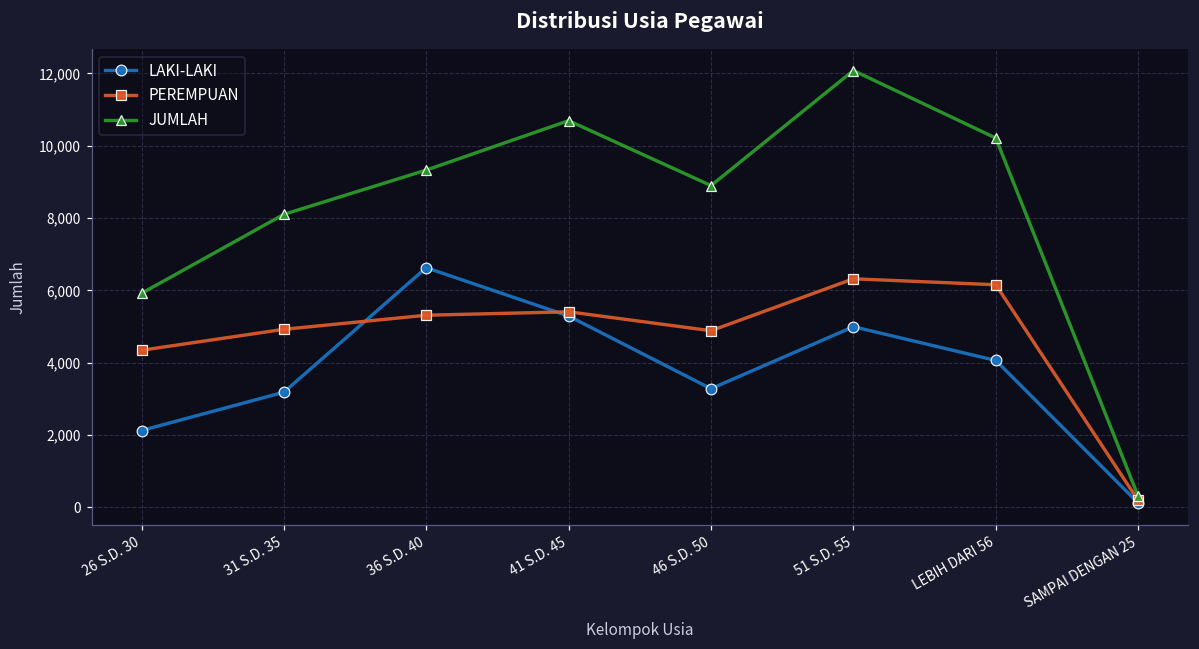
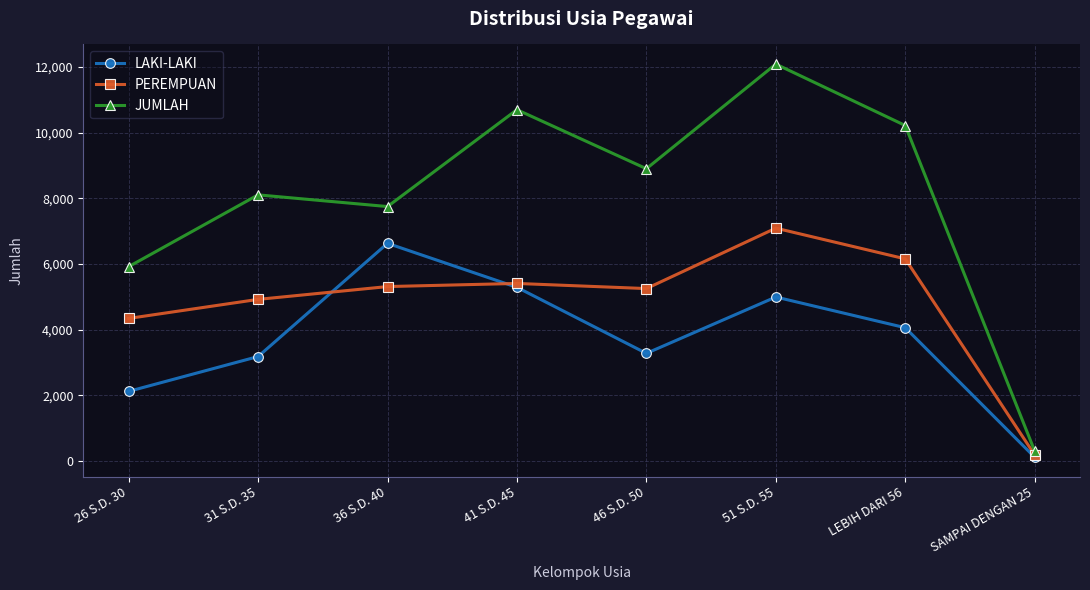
JUMLAH, 36 S.D. 40: 9,300 -> 7,700
PEREMPUAN, 46 S.D. 50: 4,900 -> 5,300
PEREMPUAN, 51 S.D. 55: 6,300 -> 7,100
